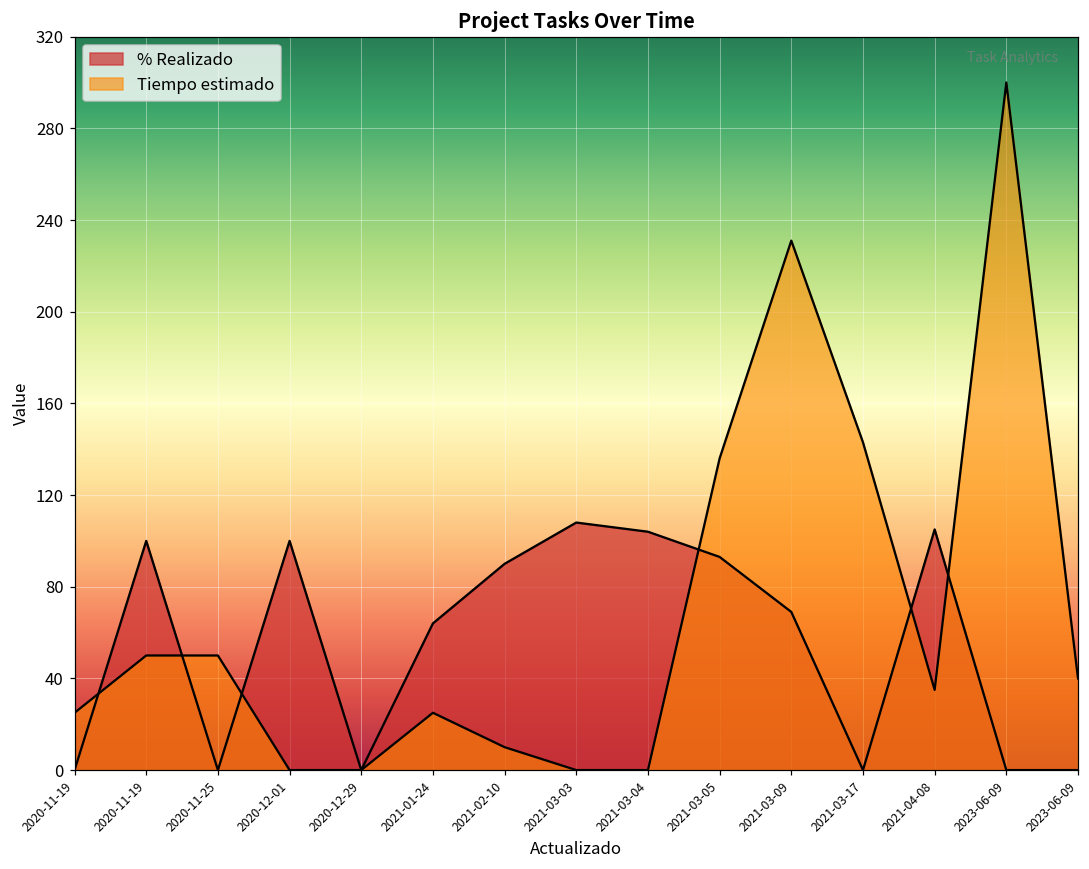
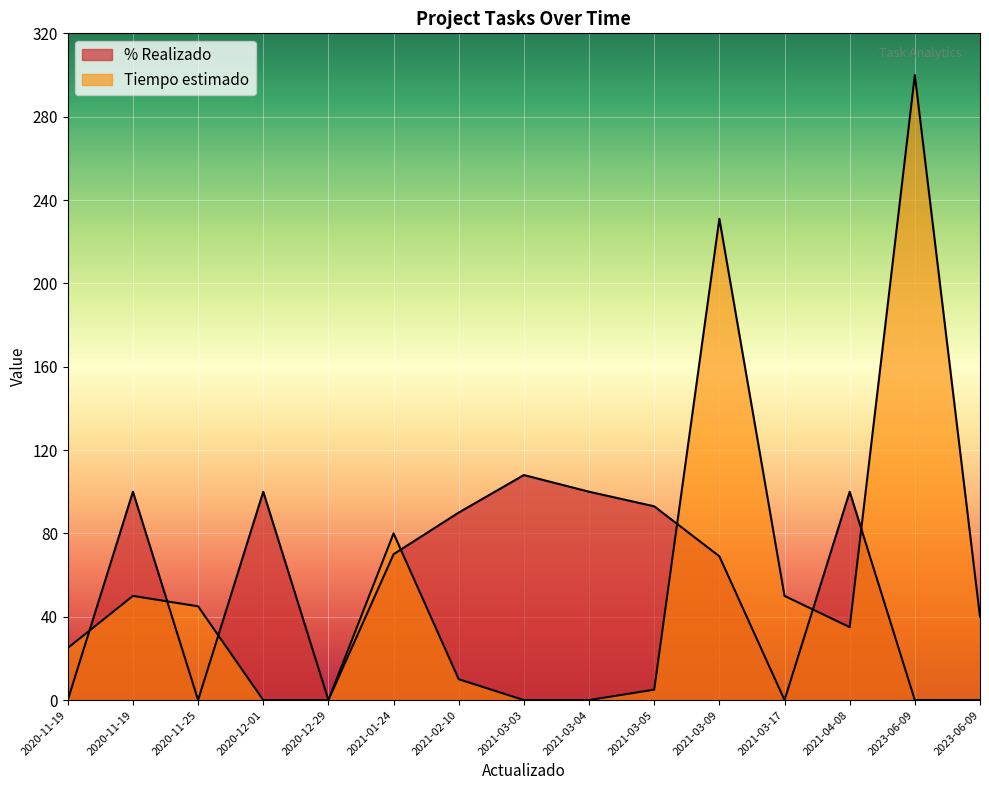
Tiempo estimado, 2020-11-25: 50 -> 45
% Realizado, 2021-01-24: 64 -> 70
Tiempo estimado, 2021-01-24: 25 -> 80
% Realizado, 2021-03-04: 104 -> 100
Tiempo estimado, 2021-03-05: 136 -> 5
Tiempo estimado, 2021-03-17: 143 -> 50
% Realizado, 2021-04-08: 105 -> 100
